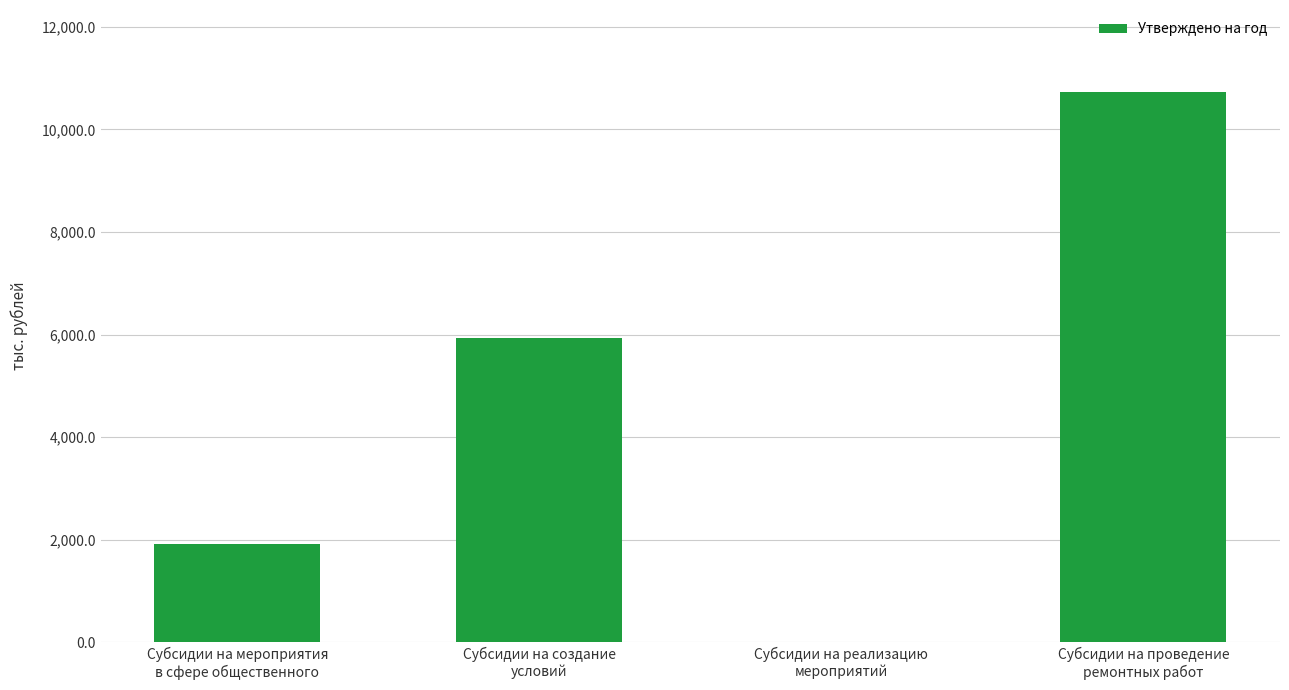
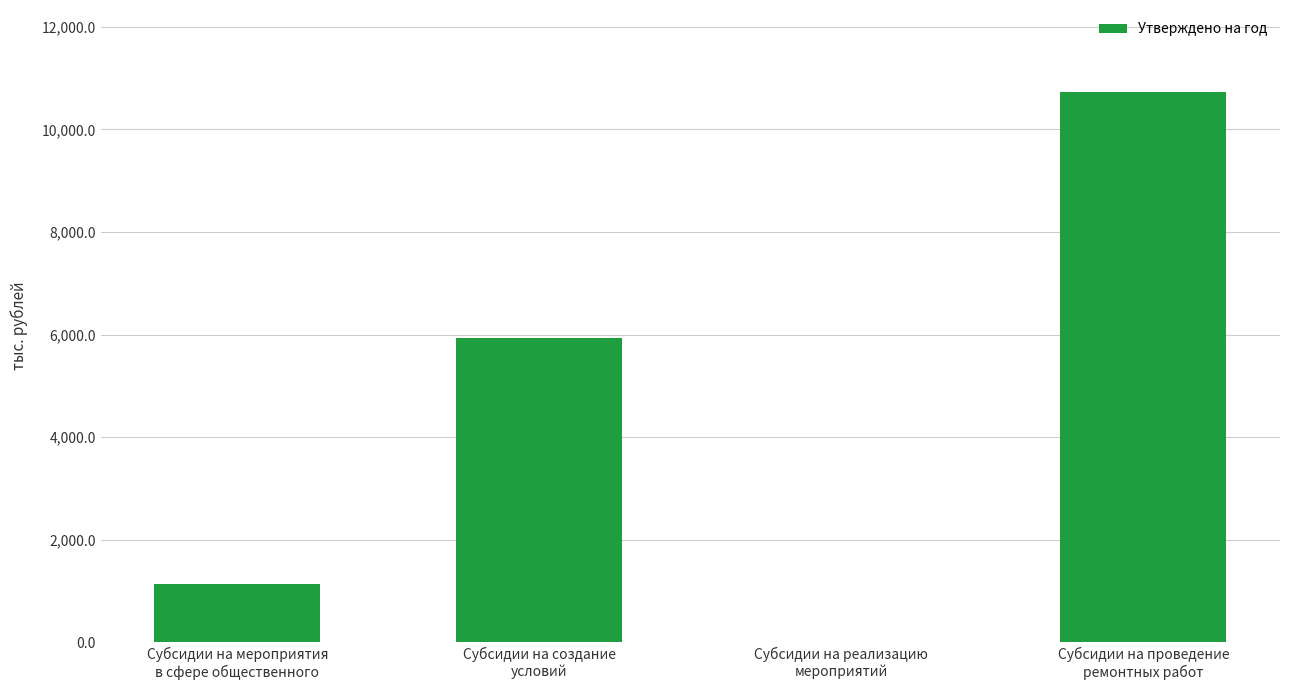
Субсидии на мероприятия в сфере общественного: 1,900 -> 1,100
